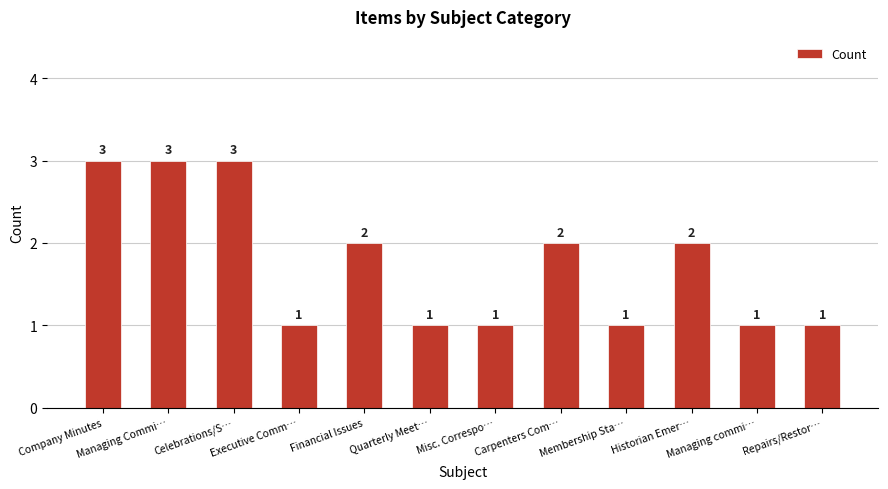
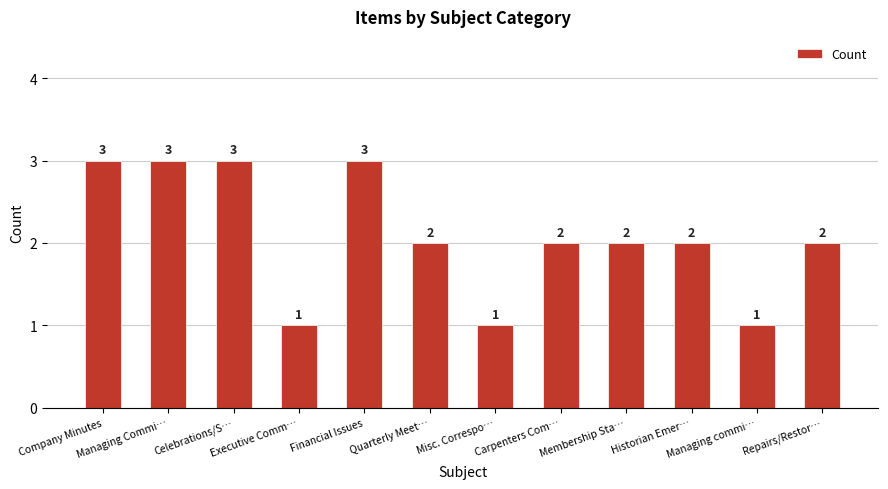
Financial Issues: 2 -> 3
Quarterly Meet…: 1 -> 2
Membership Sta…: 1 -> 2
Repairs/Restor…: 1 -> 2
